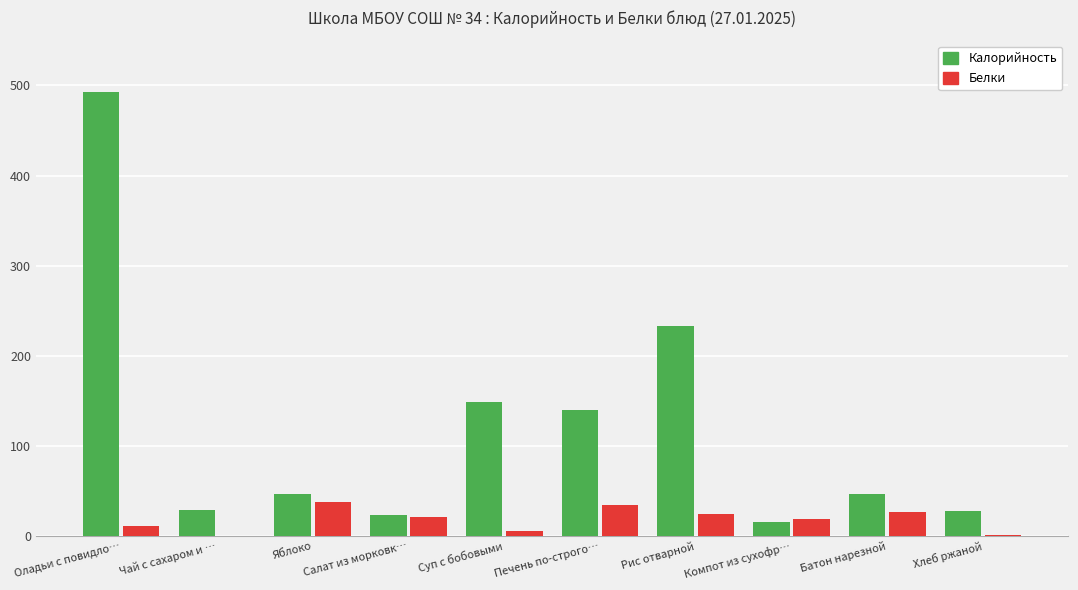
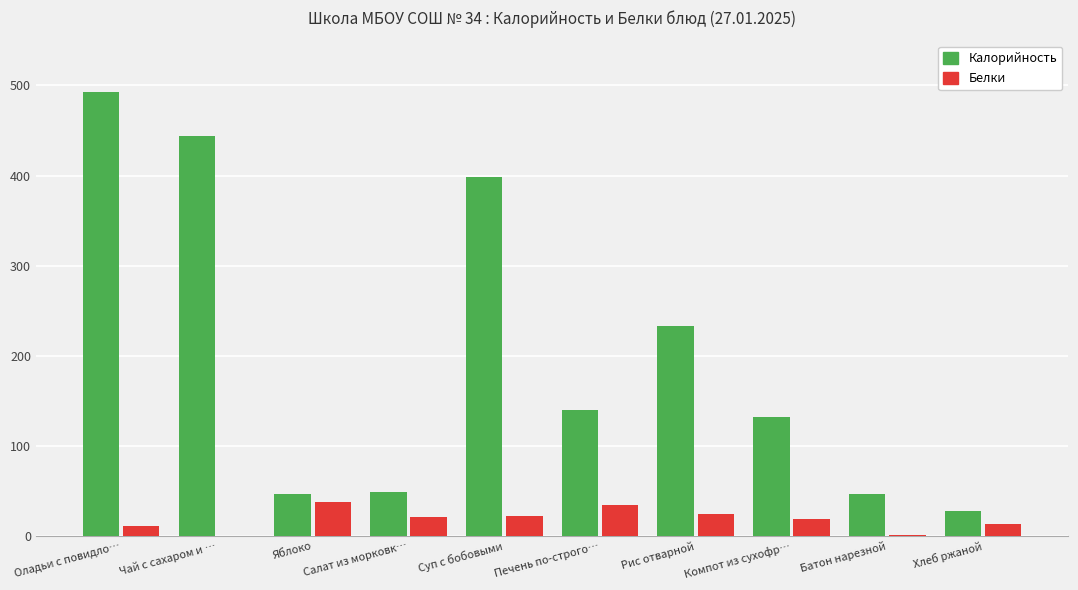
Калорийность, Чай с сахаром и …: 30 -> 440
Калорийность, Салат из морковк…: 20 -> 50
Калорийность, Суп с бобовыми: 150 -> 400
Белки, Суп с бобовыми: 10 -> 20
Калорийность, Компот из сухофр…: 20 -> 130
Белки, Батон нарезной: 30 -> 0
Белки, Хлеб ржаной: 0 -> 10
